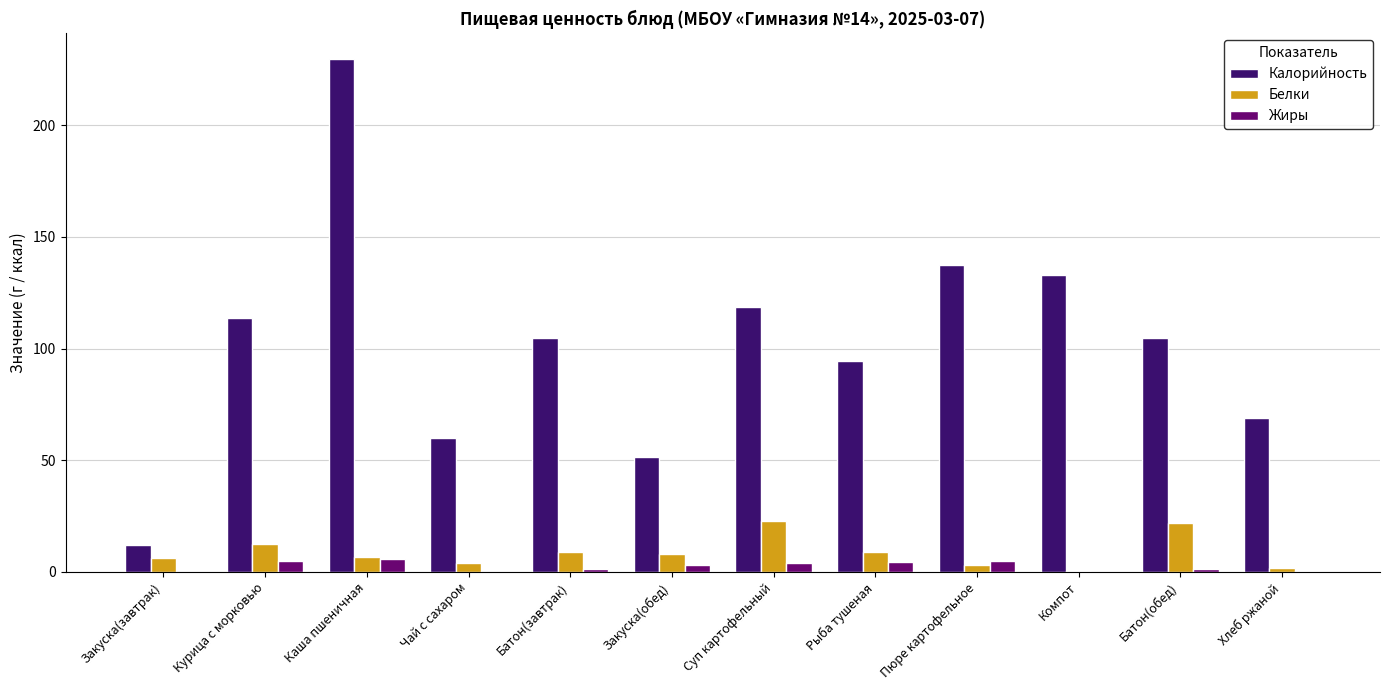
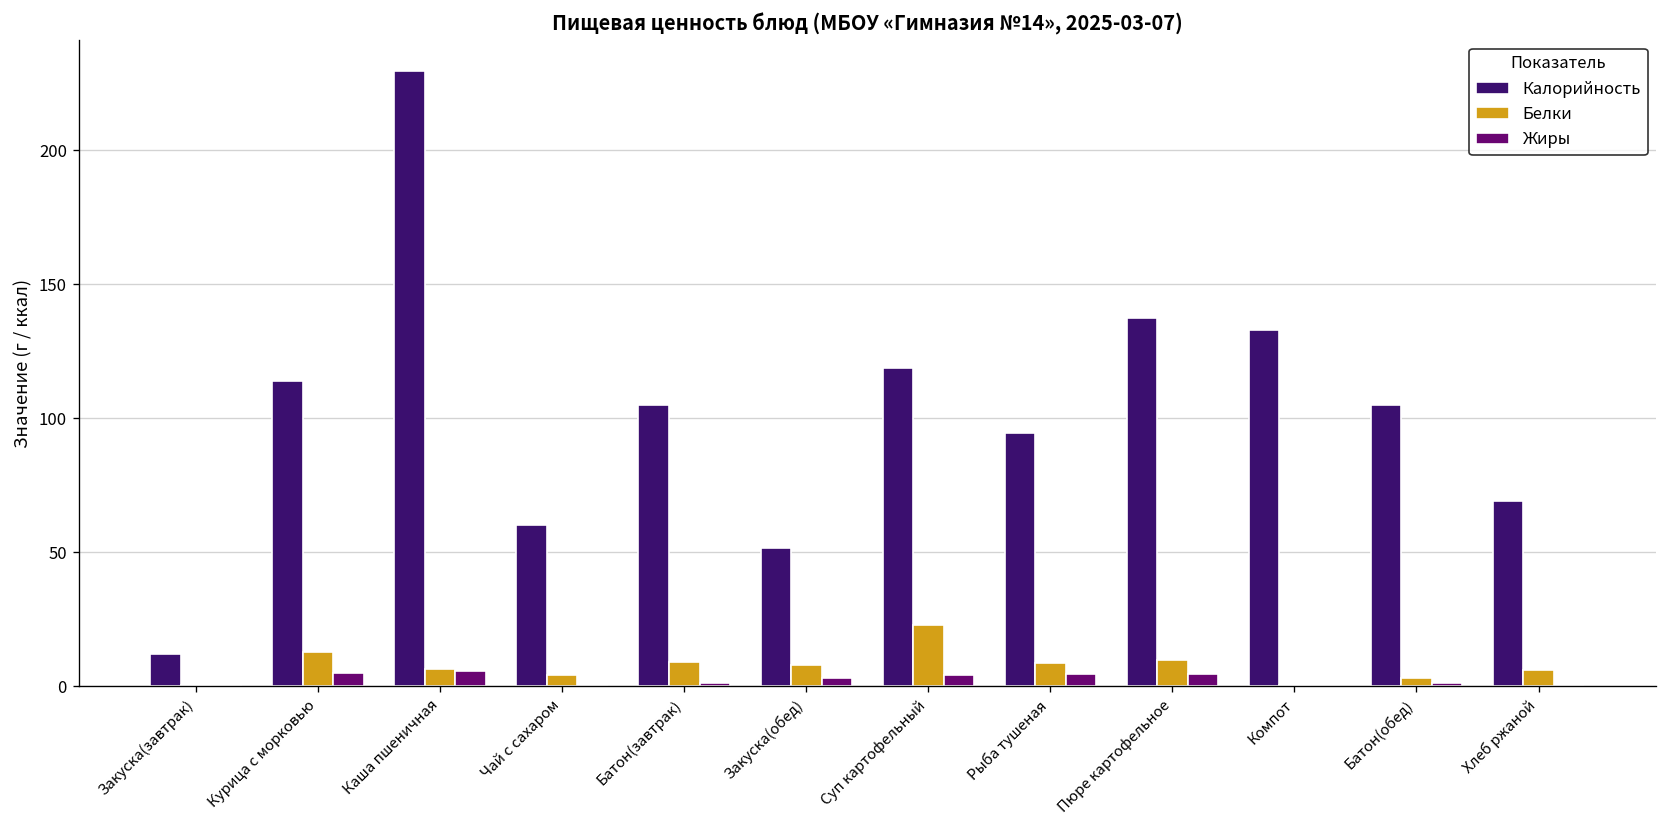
Белки, Закуска(завтрак): 6 -> 1
Белки, Пюре картофельное: 3 -> 10
Белки, Батон(обед): 22 -> 3
Белки, Хлеб ржаной: 2 -> 6
